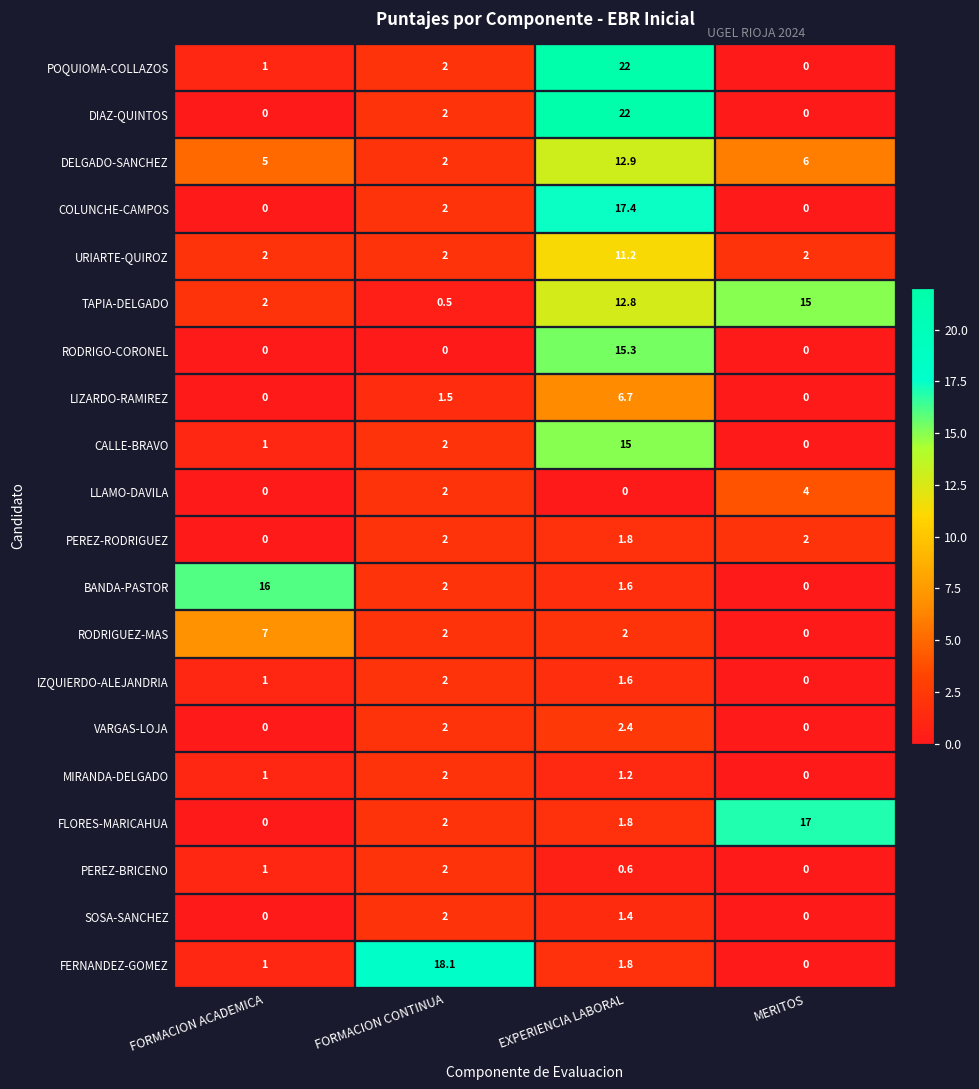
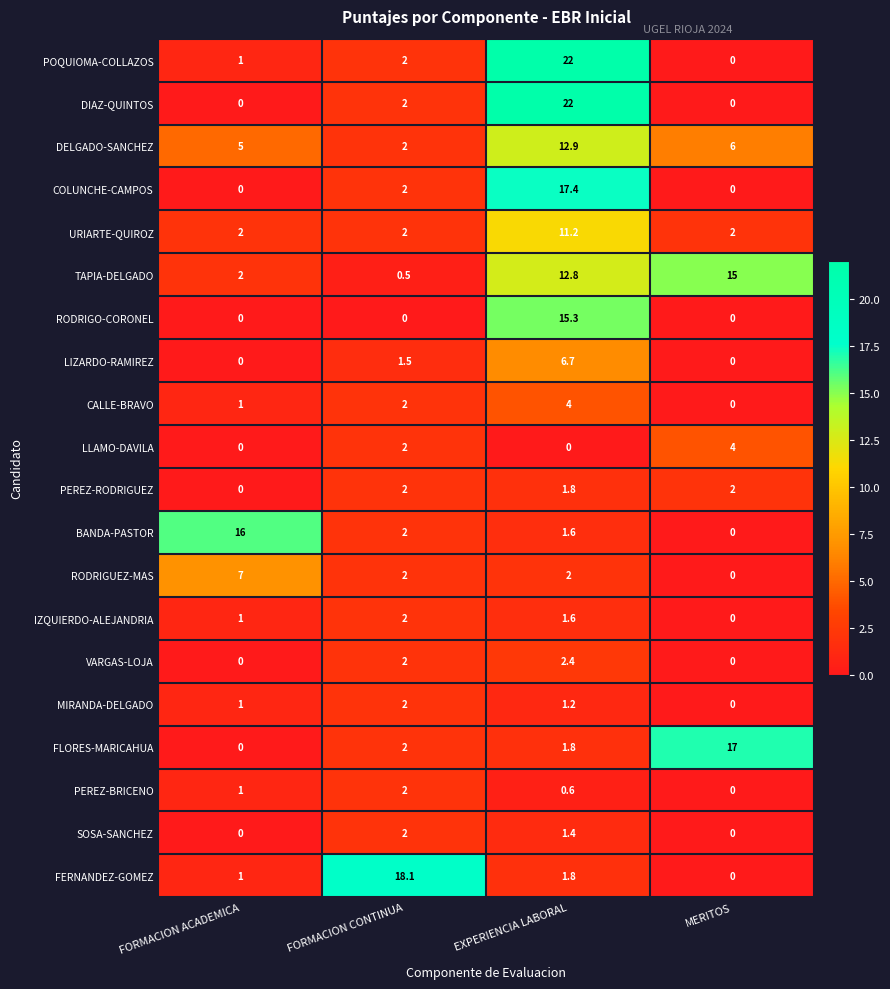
CALLE-BRAVO, EXPERIENCIA LABORAL: 15 -> 4
